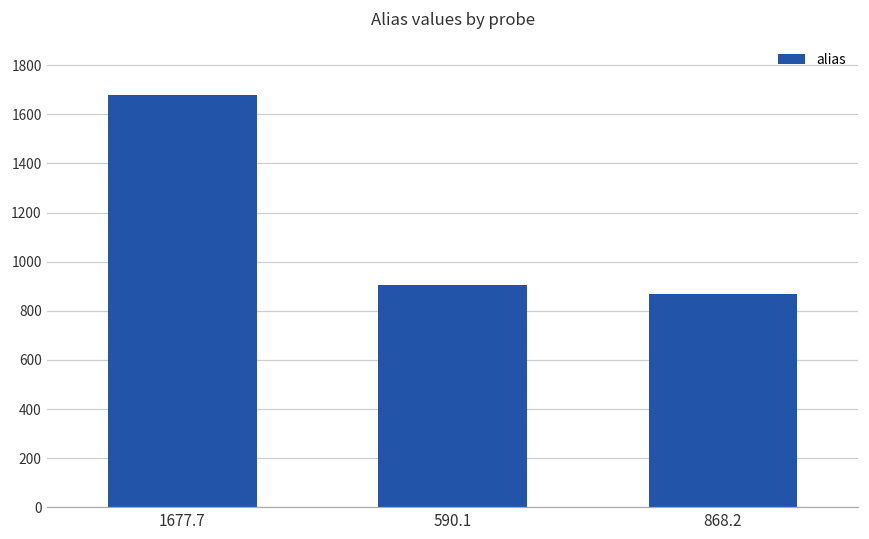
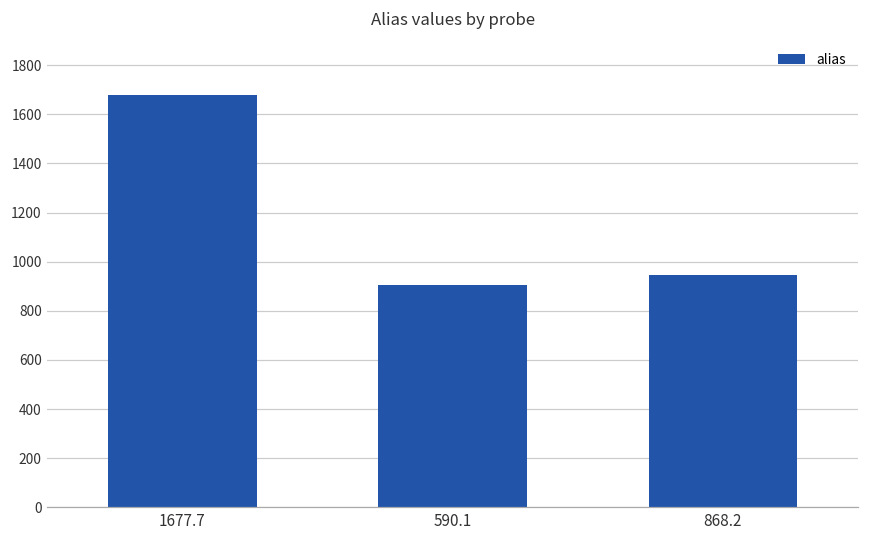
868.2: 870 -> 940
